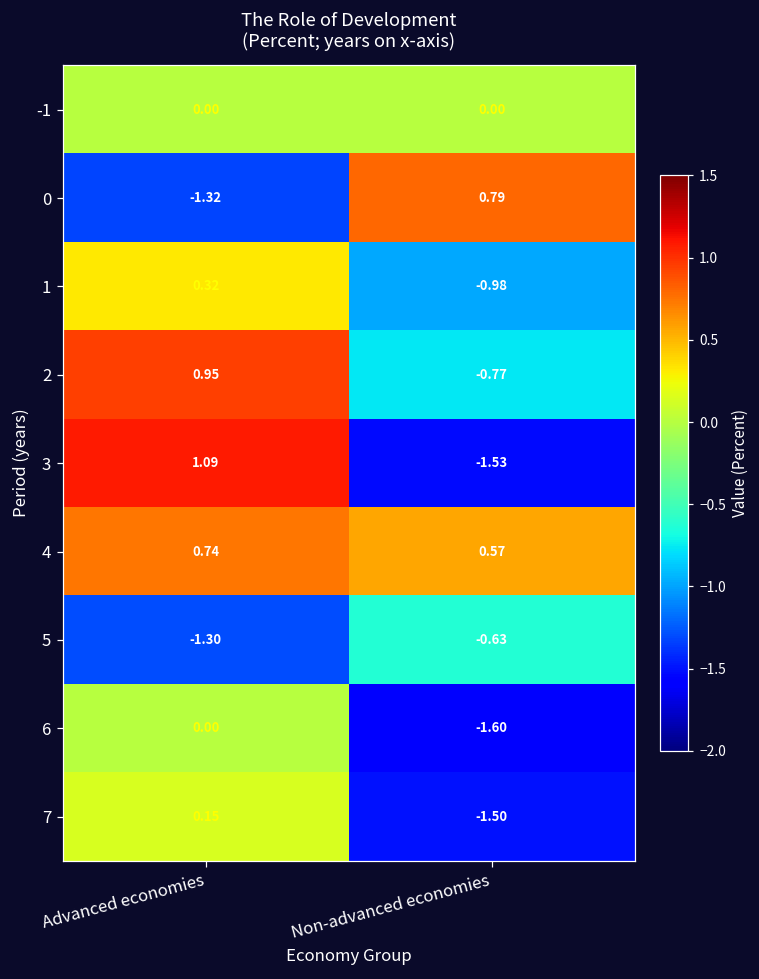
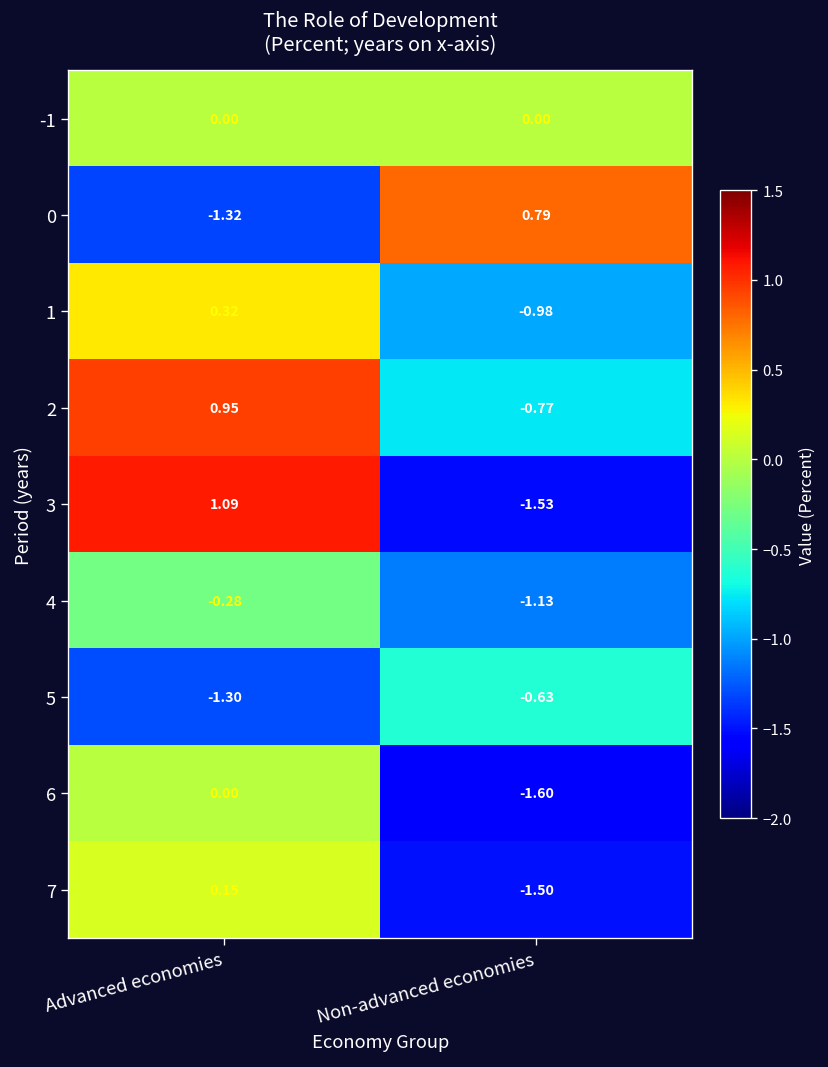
4, Advanced economies: 0.74 -> -0.28
4, Non-advanced economies: 0.57 -> -1.13
